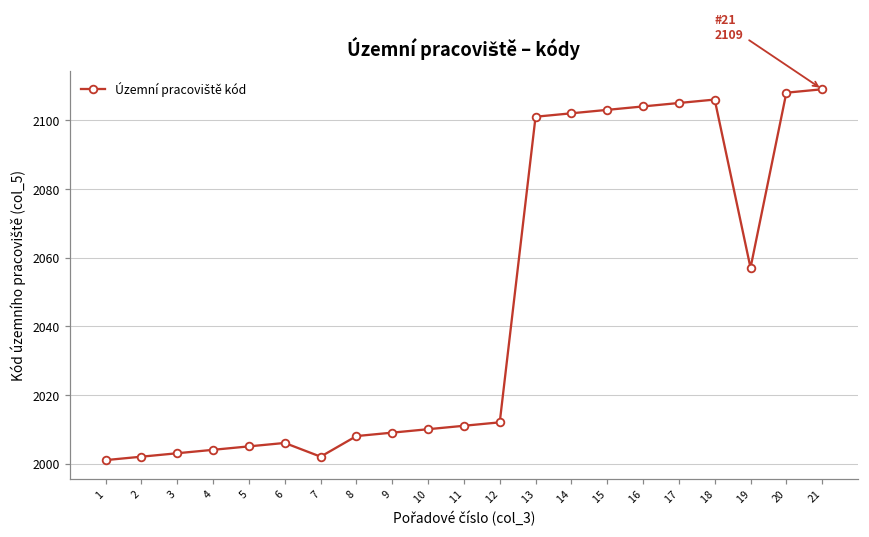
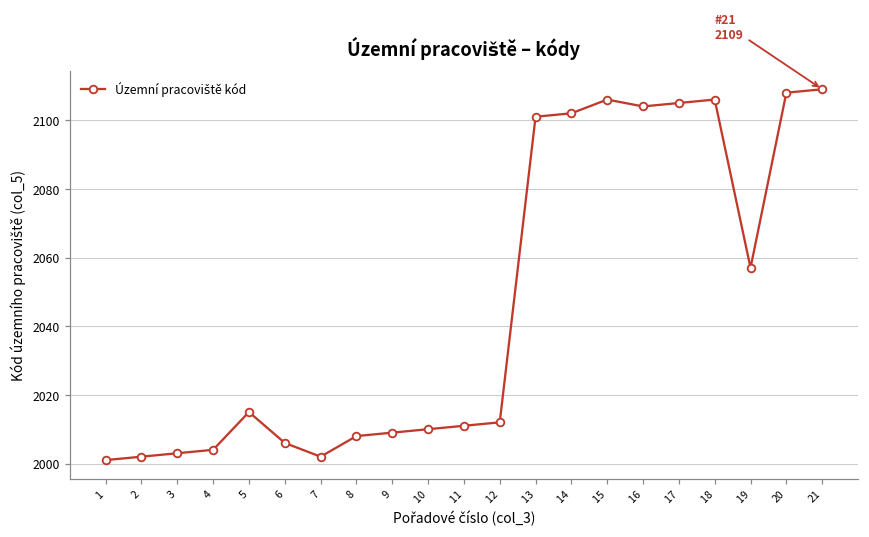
5: 2005 -> 2015
15: 2103 -> 2106
